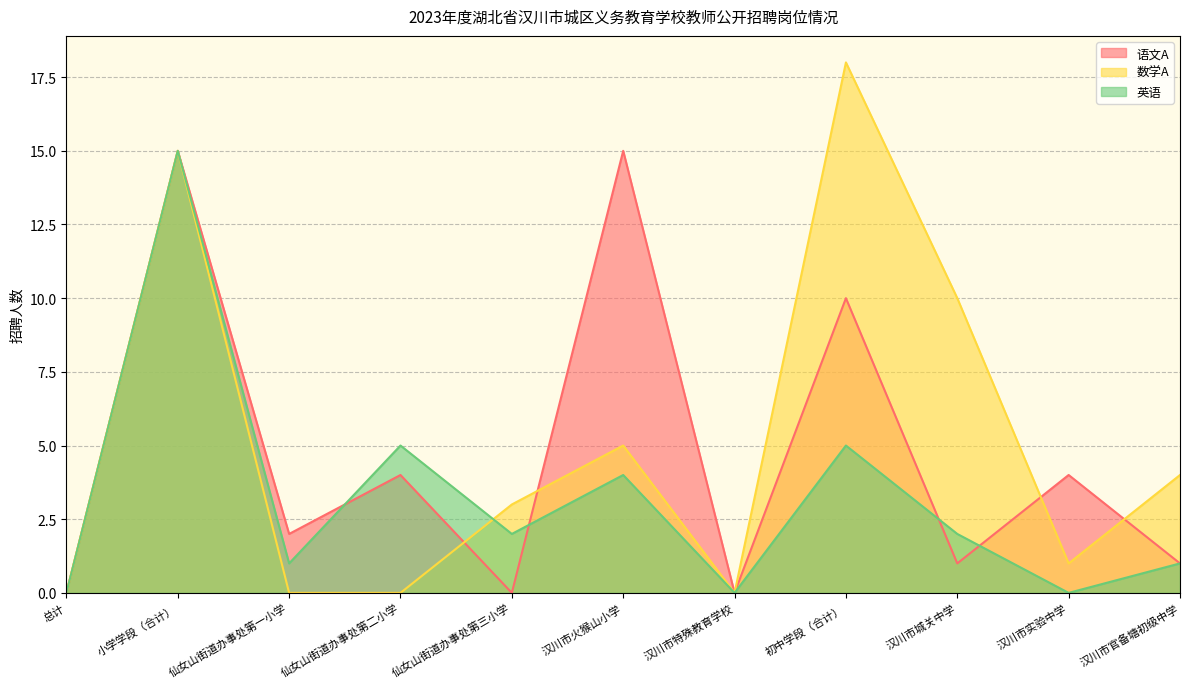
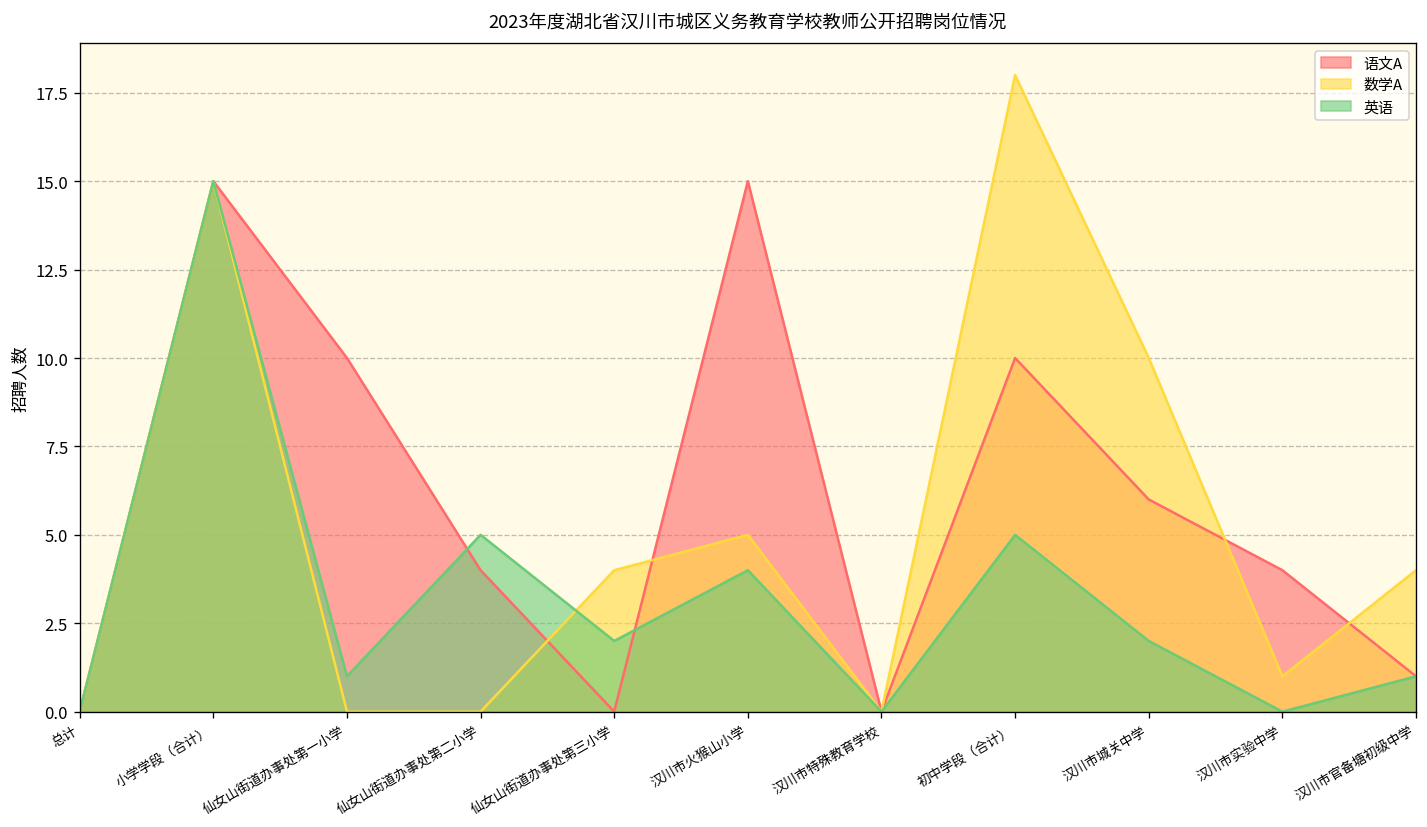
语文A, 仙女山街道办事处第一小学: 2 -> 10
数学A, 仙女山街道办事处第三小学: 3 -> 4
语文A, 汉川市城关中学: 1 -> 6
